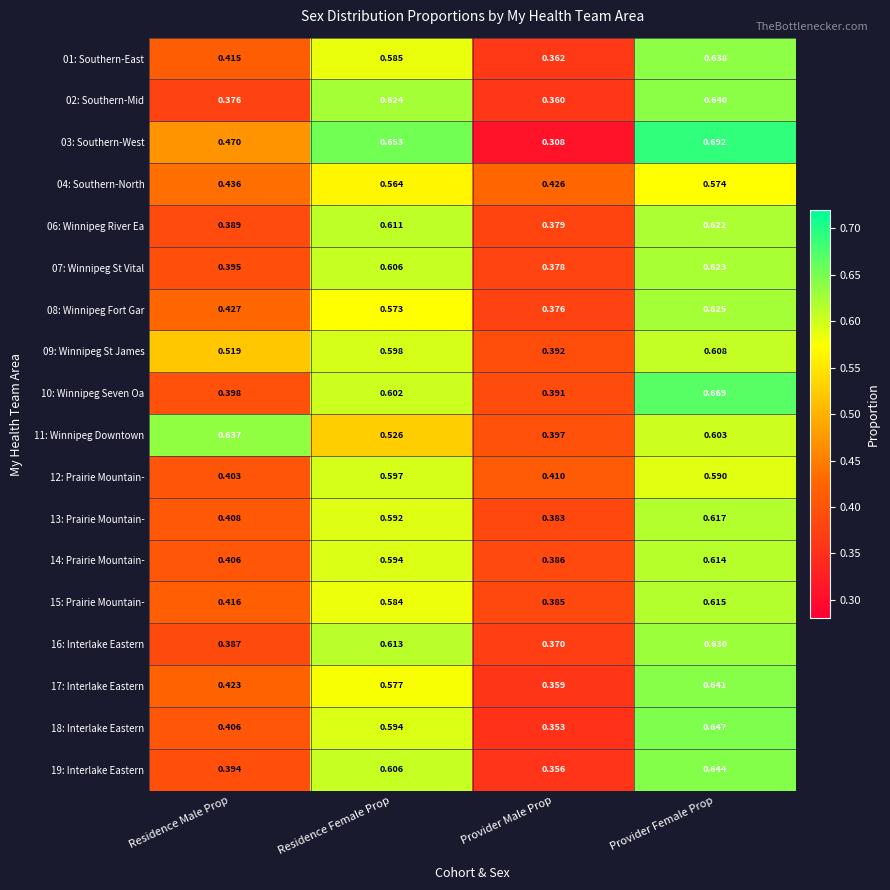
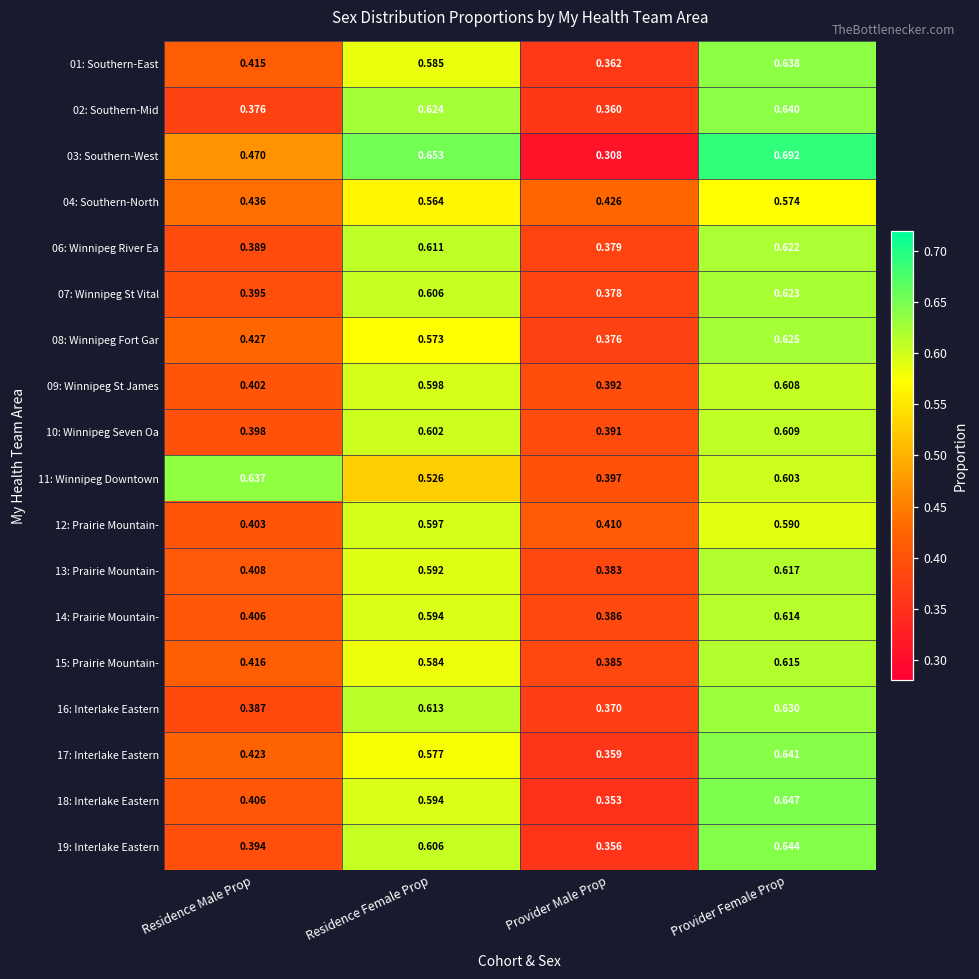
09: Winnipeg St James, Residence Male Prop: 0.519 -> 0.402
10: Winnipeg Seven Oa, Provider Female Prop: 0.669 -> 0.609
